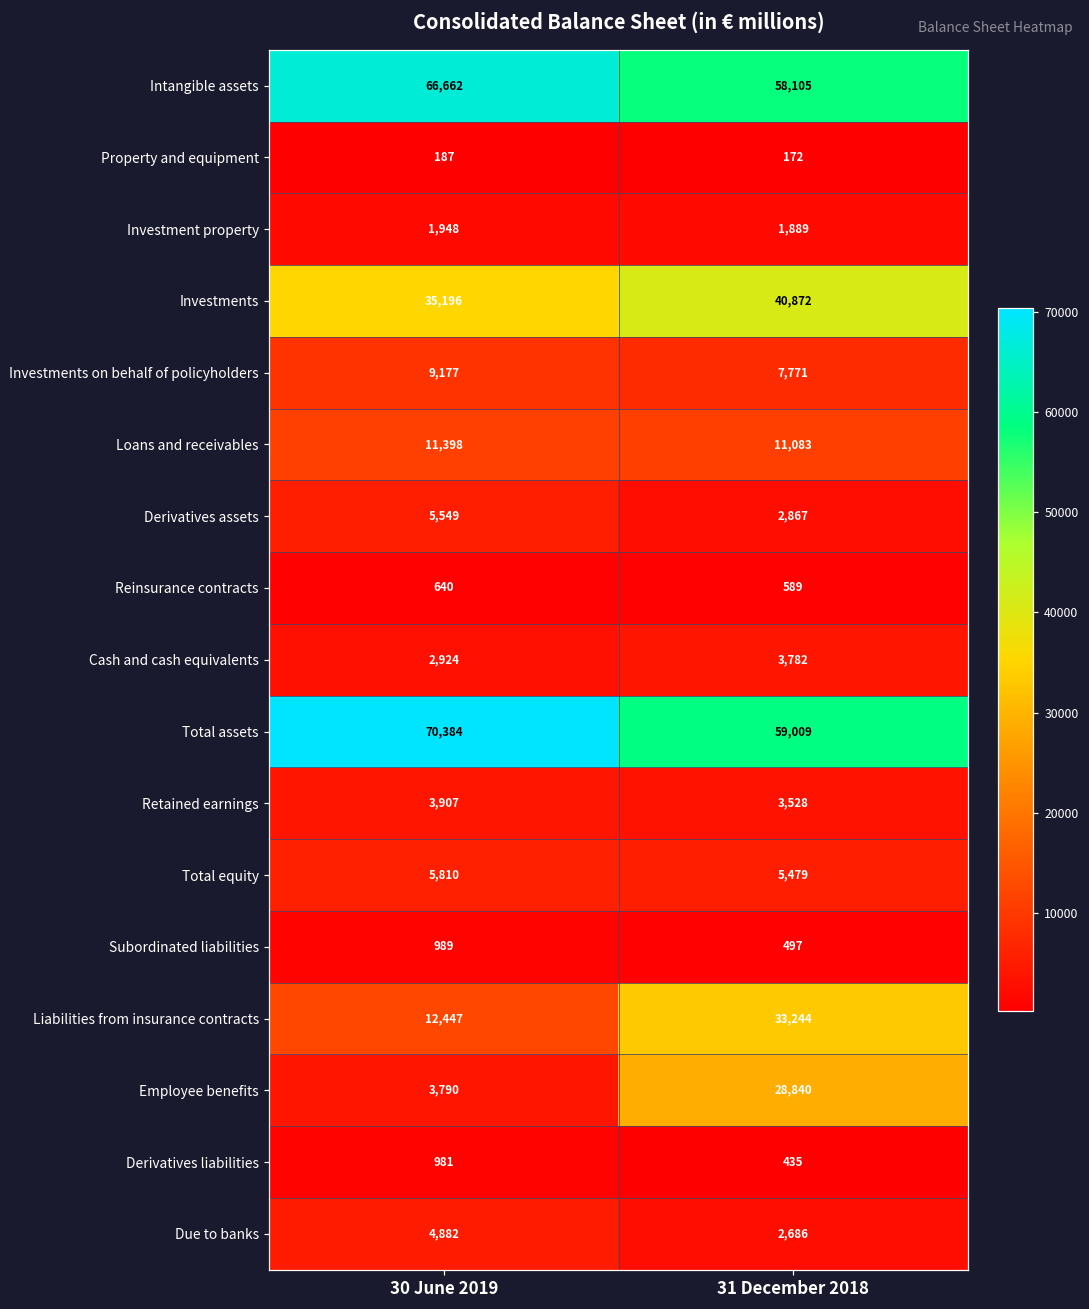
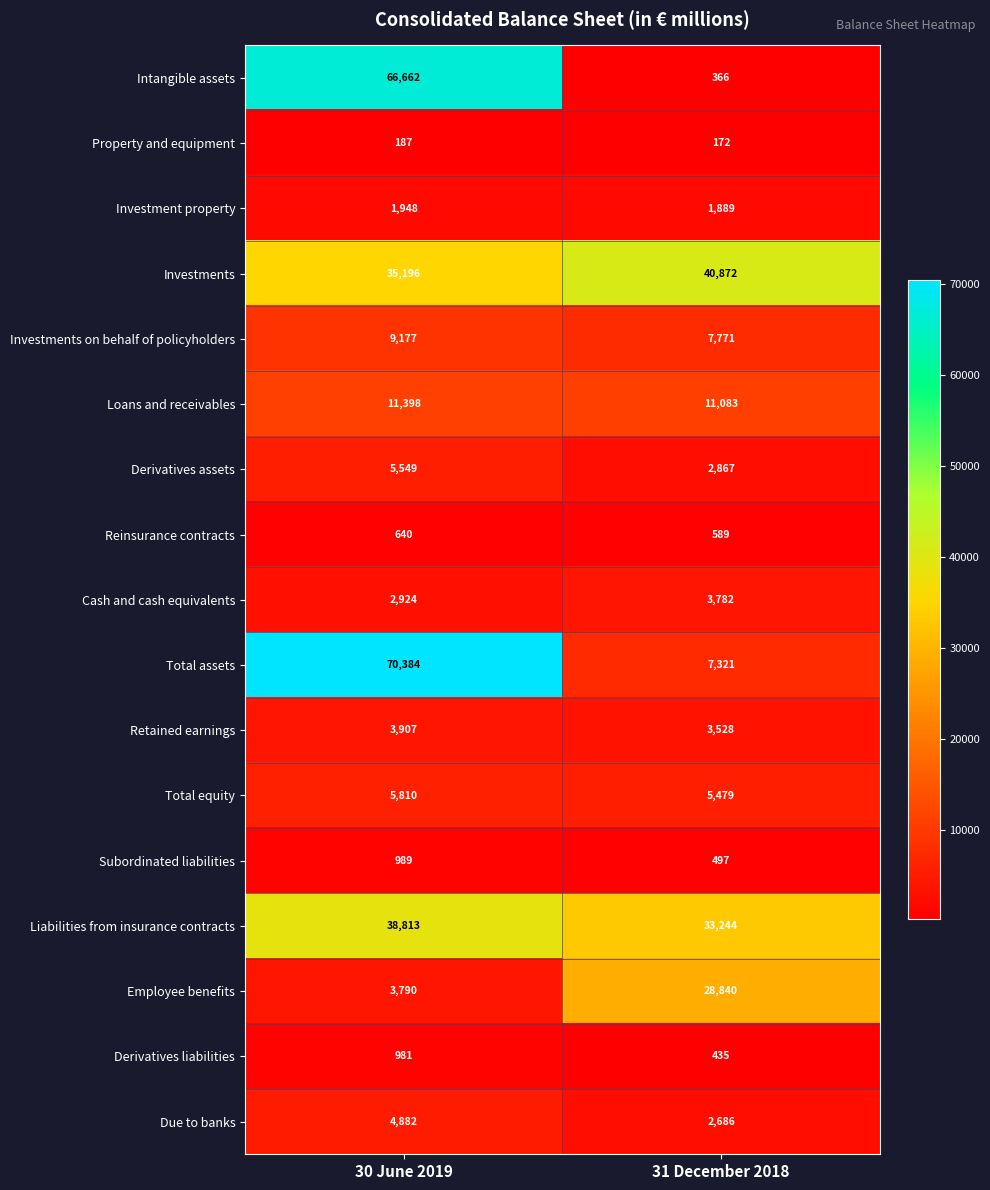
Intangible assets, 31 December 2018: 58,105 -> 366
Total assets, 31 December 2018: 59,009 -> 7,321
Liabilities from insurance contracts, 30 June 2019: 12,447 -> 38,813
